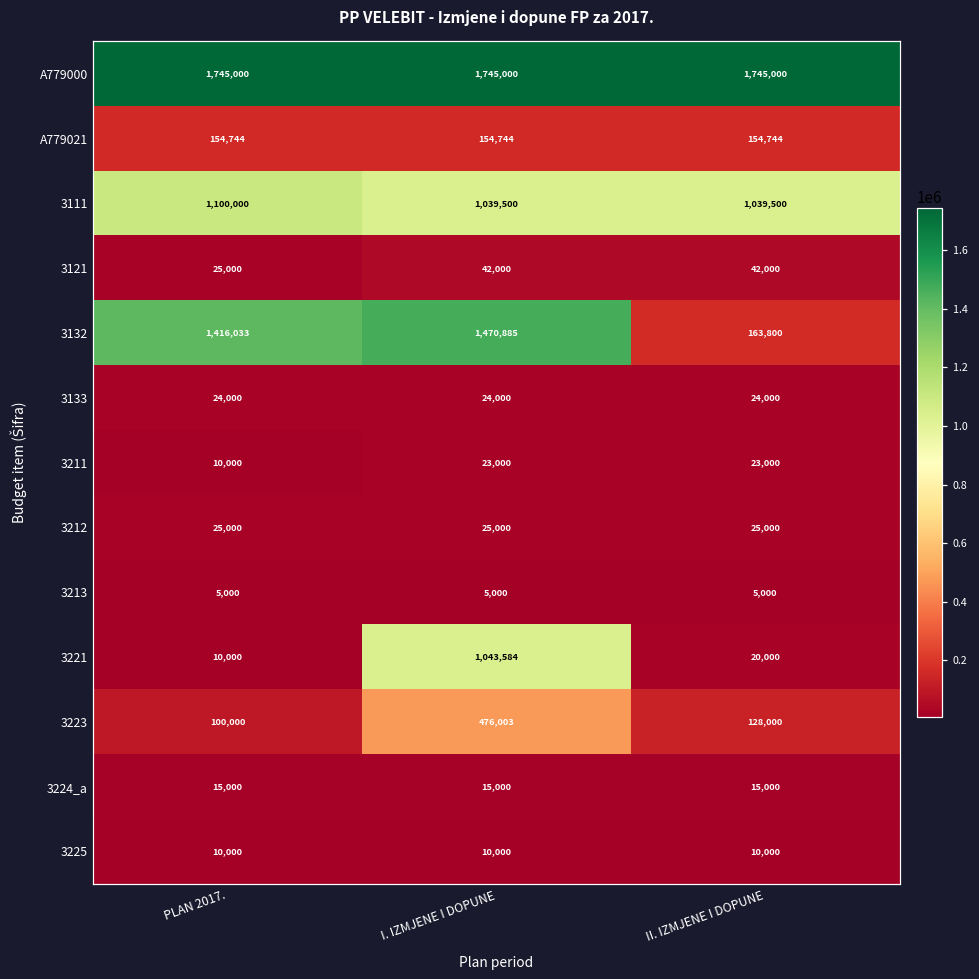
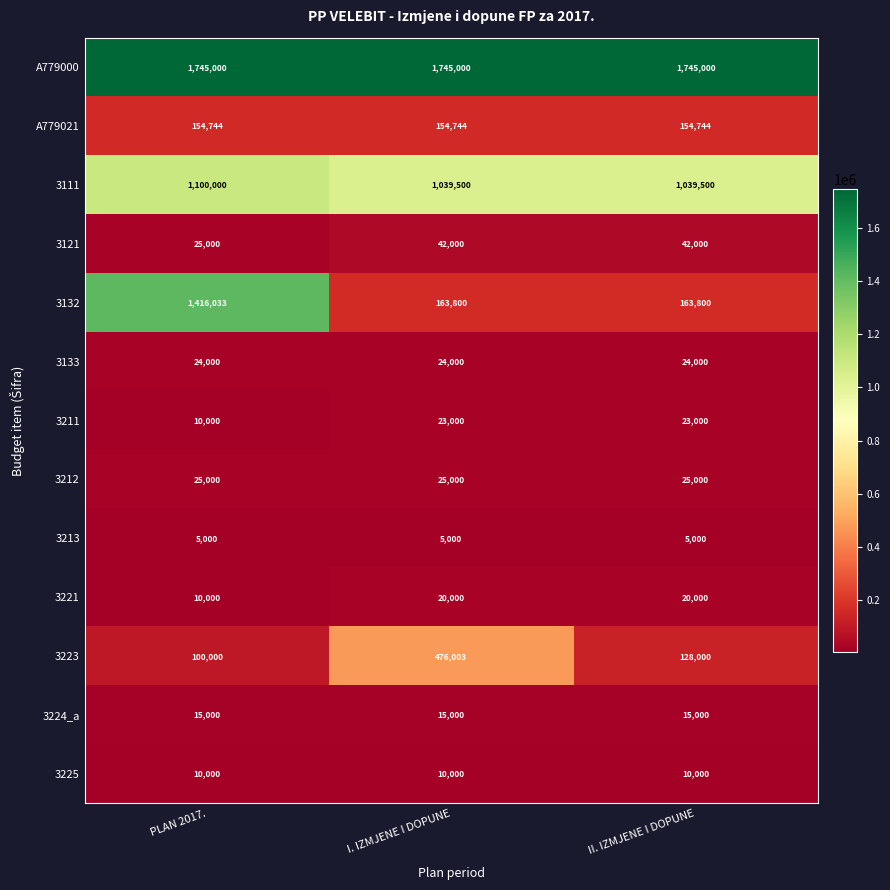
3132, I. IZMJENE I DOPUNE: 1,470,885 -> 163,800
3221, I. IZMJENE I DOPUNE: 1,043,584 -> 20,000
